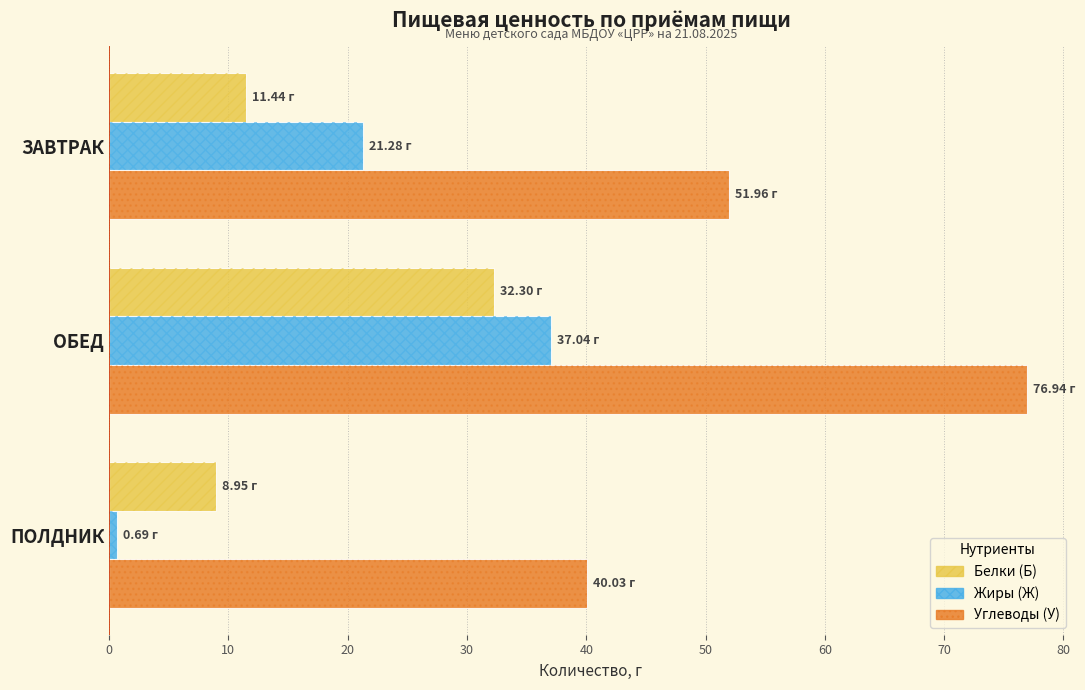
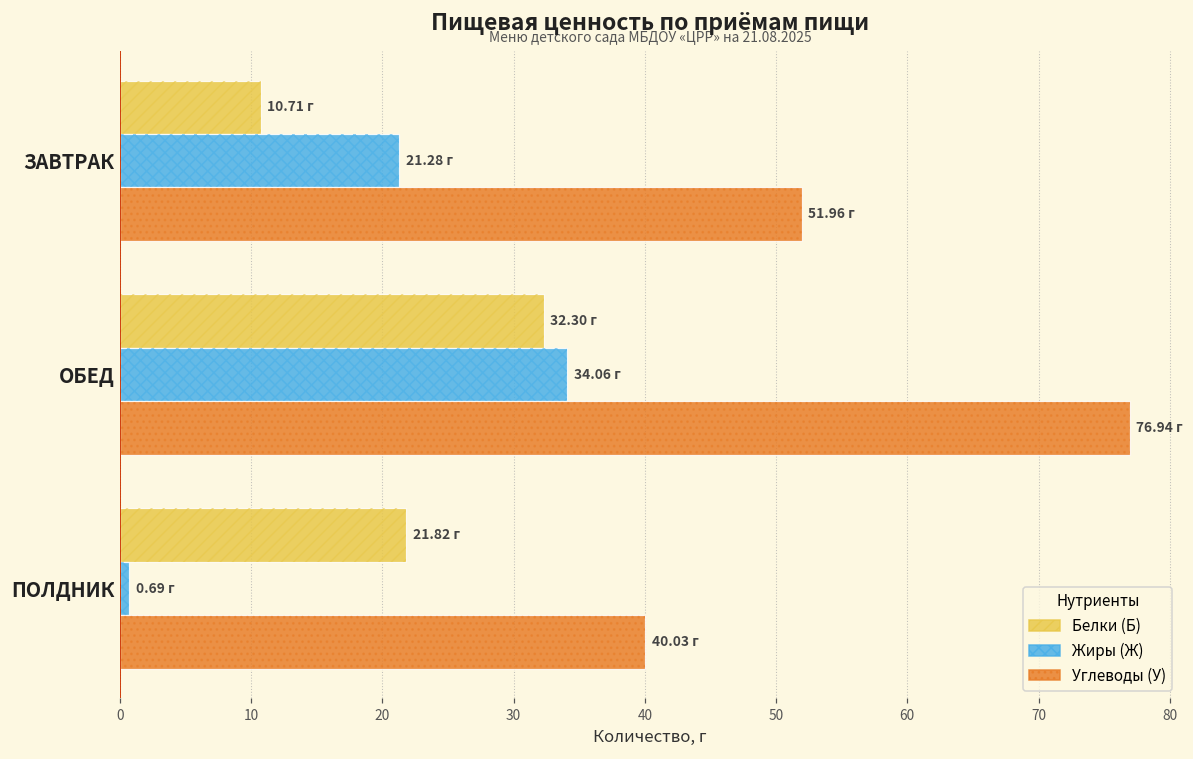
Белки (Б), ЗАВТРАК: 11.44 -> 10.71
Жиры (Ж), ОБЕД: 37.04 -> 34.06
Белки (Б), ПОЛДНИК: 8.95 -> 21.82
